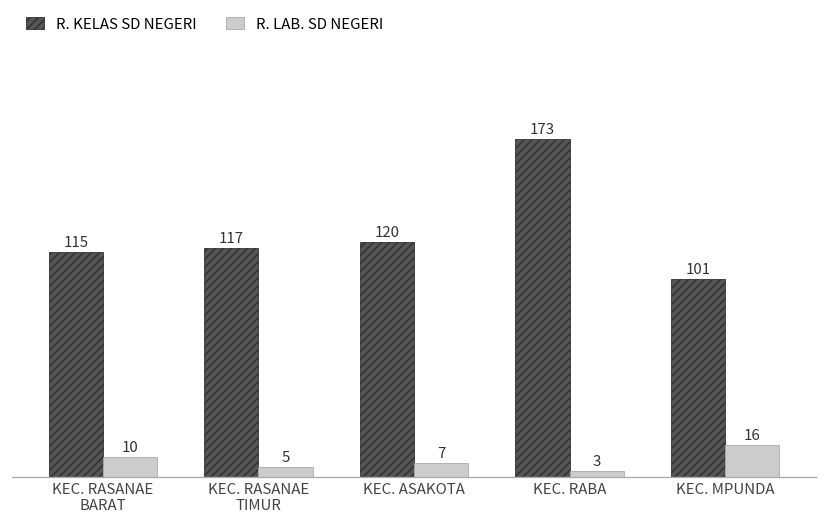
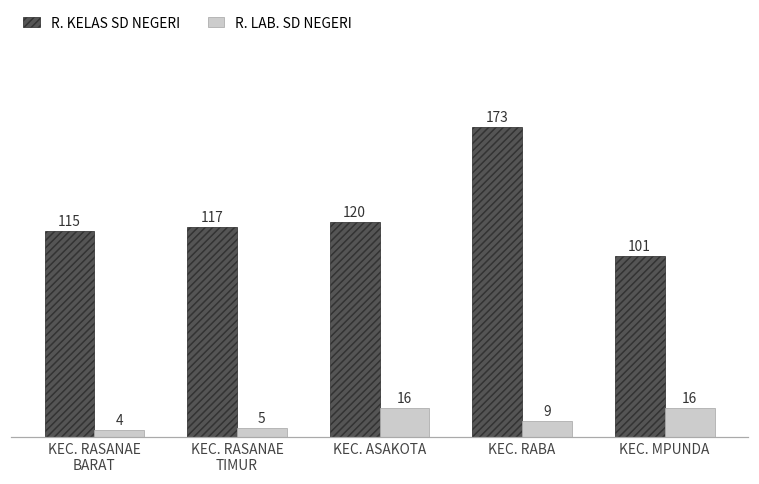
R. LAB. SD NEGERI, KEC. RASANAE BARAT: 10 -> 4
R. LAB. SD NEGERI, KEC. ASAKOTA: 7 -> 16
R. LAB. SD NEGERI, KEC. RABA: 3 -> 9
